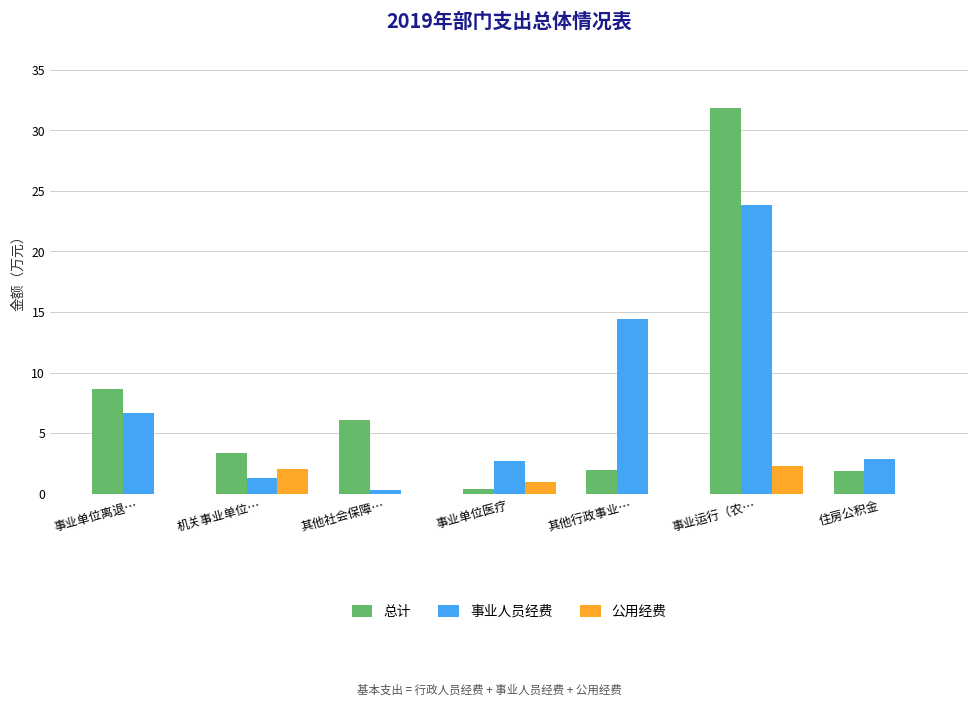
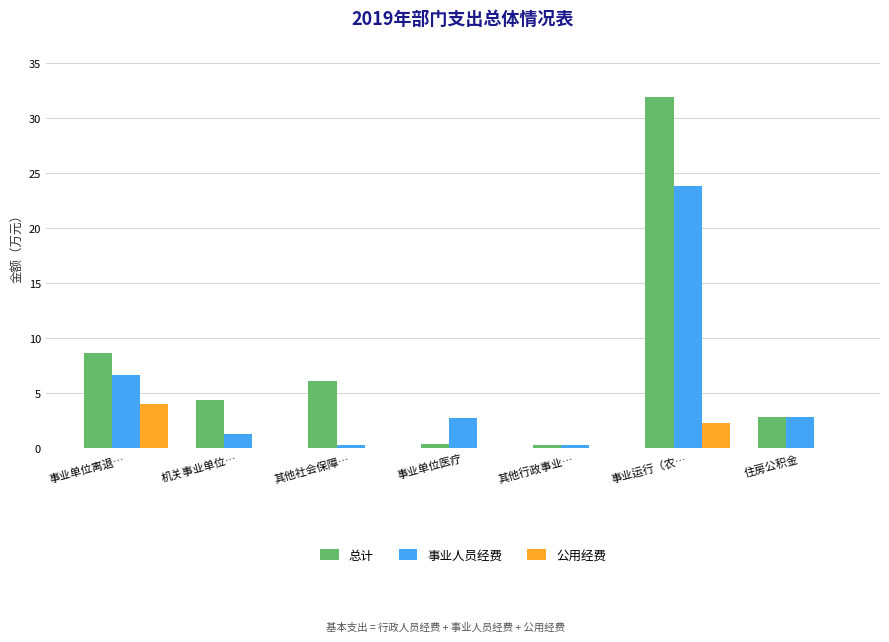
公用经费, 事业单位离退…: 0 -> 4
总计, 机关事业单位…: 3.4 -> 4.4
公用经费, 机关事业单位…: 2 -> 0
公用经费, 事业单位医疗: 1 -> 0
总计, 其他行政事业…: 2.0 -> 0.3
事业人员经费, 其他行政事业…: 14.4 -> 0.3
总计, 住房公积金: 1.9 -> 2.9
